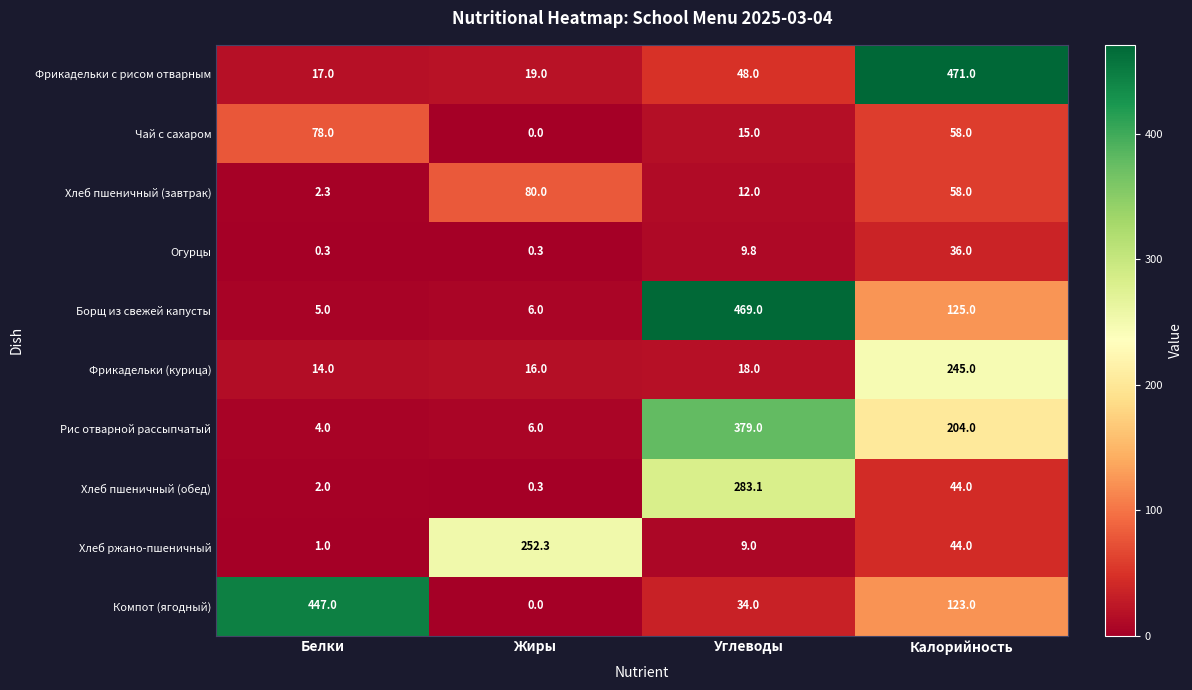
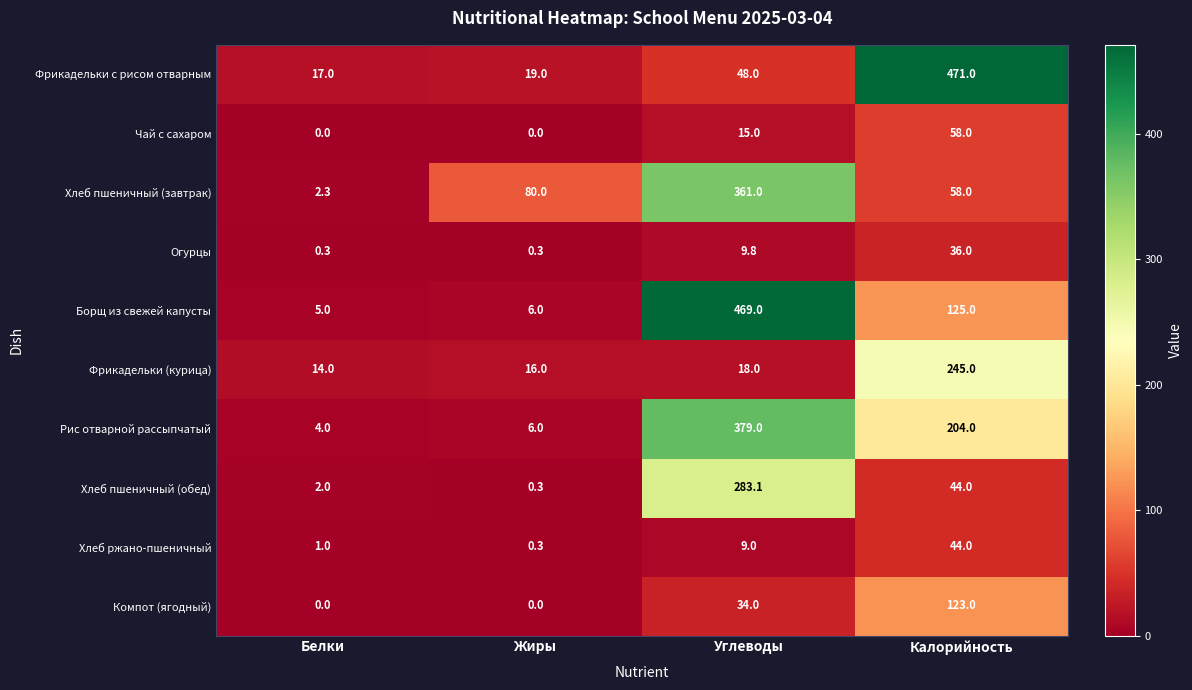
Чай с сахаром, Белки: 78.0 -> 0.0
Хлеб пшеничный (завтрак), Углеводы: 12.0 -> 361.0
Хлеб ржано-пшеничный, Жиры: 252.3 -> 0.3
Компот (ягодный), Белки: 447.0 -> 0.0
